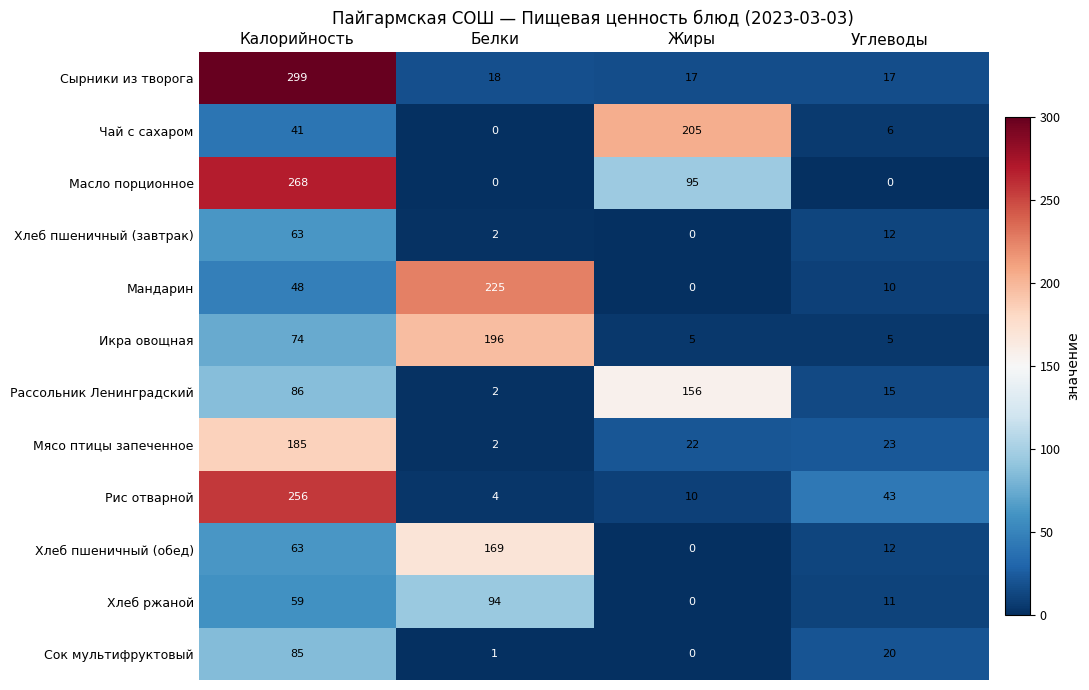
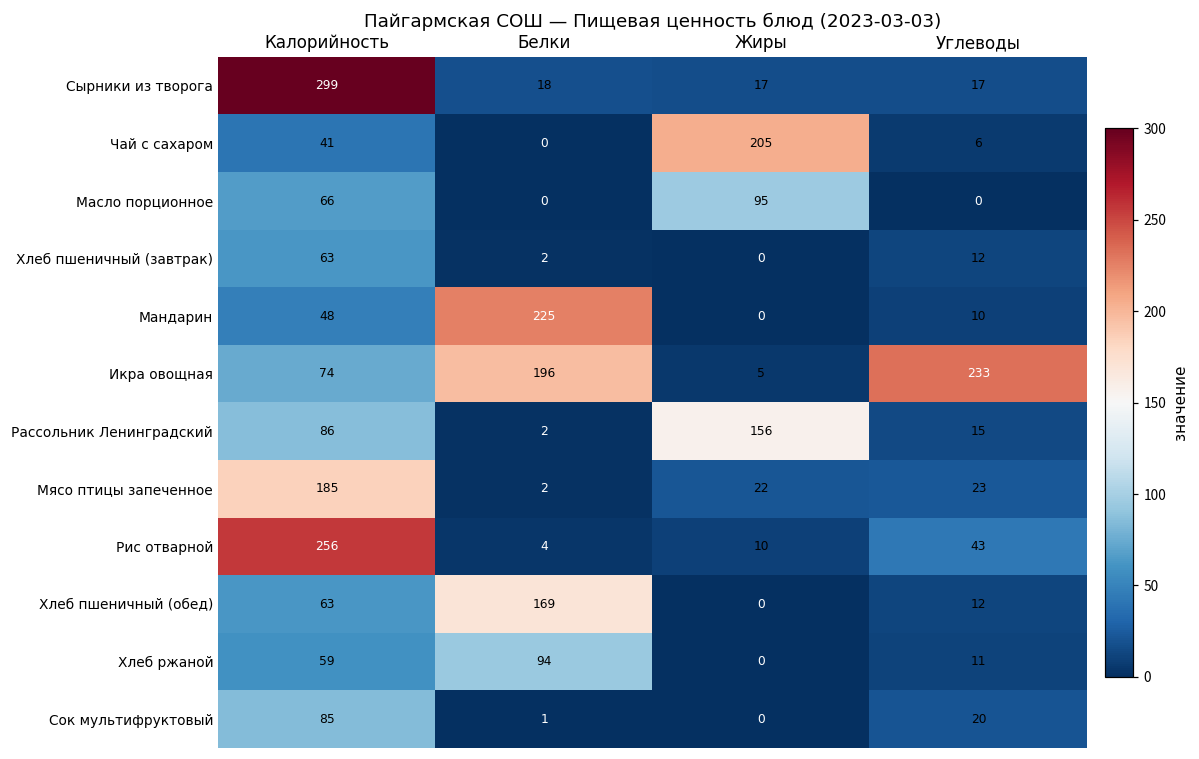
Масло порционное, Калорийность: 268 -> 66
Икра овощная, Углеводы: 5 -> 233
